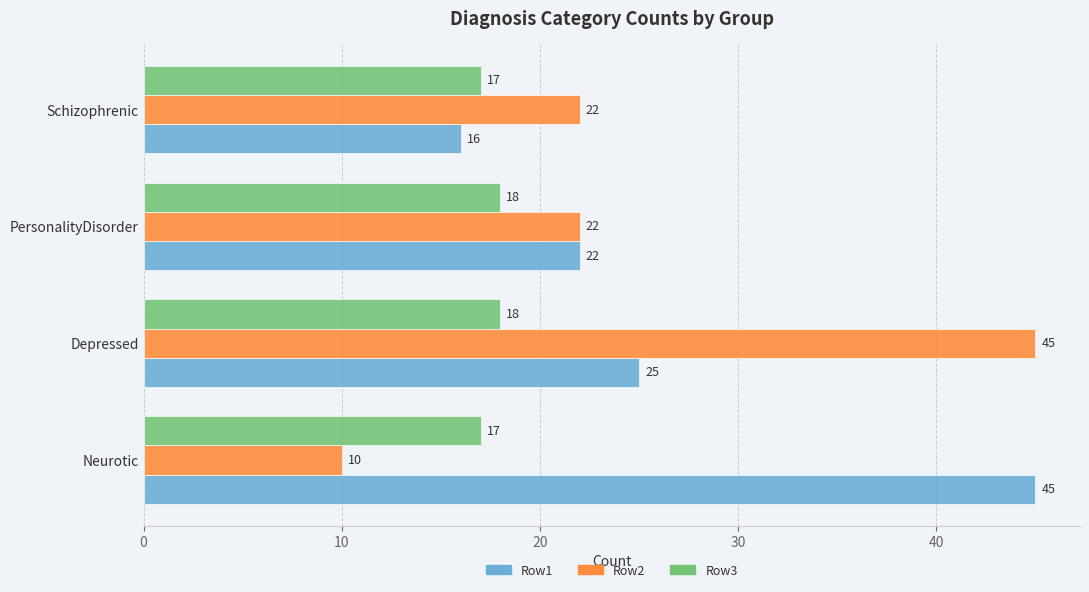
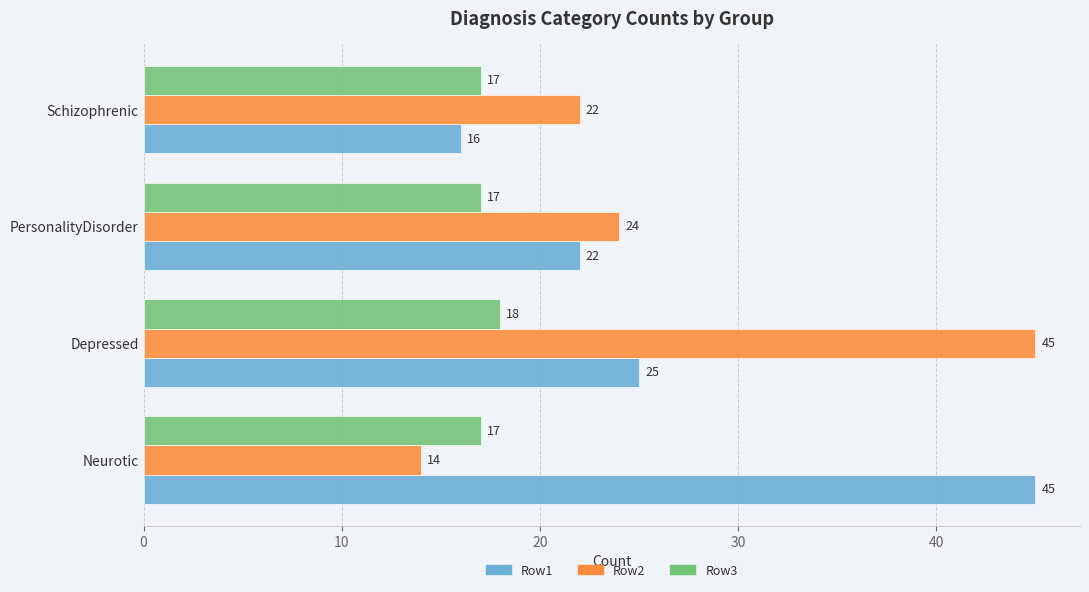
Row3, PersonalityDisorder: 18 -> 17
Row2, PersonalityDisorder: 22 -> 24
Row2, Neurotic: 10 -> 14
